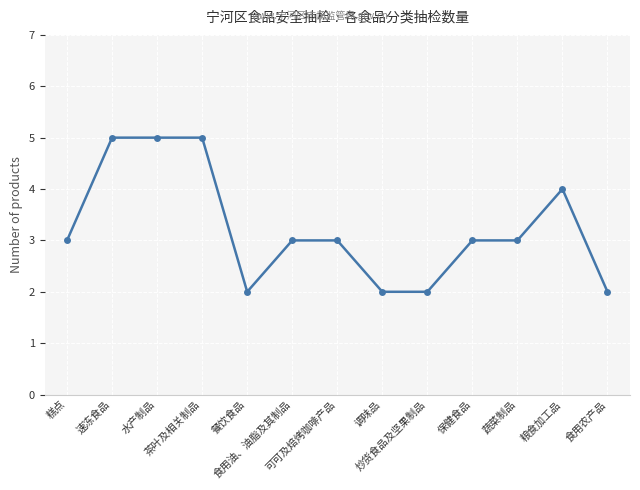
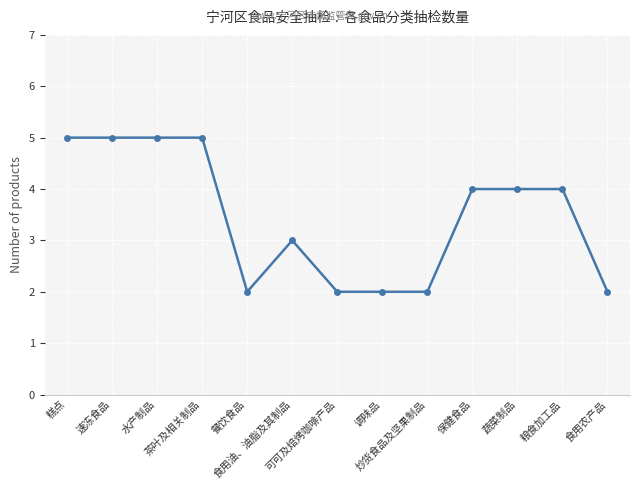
糕点: 3 -> 5
可可及焙烤咖啡产品: 3 -> 2
保健食品: 3 -> 4
蔬菜制品: 3 -> 4
